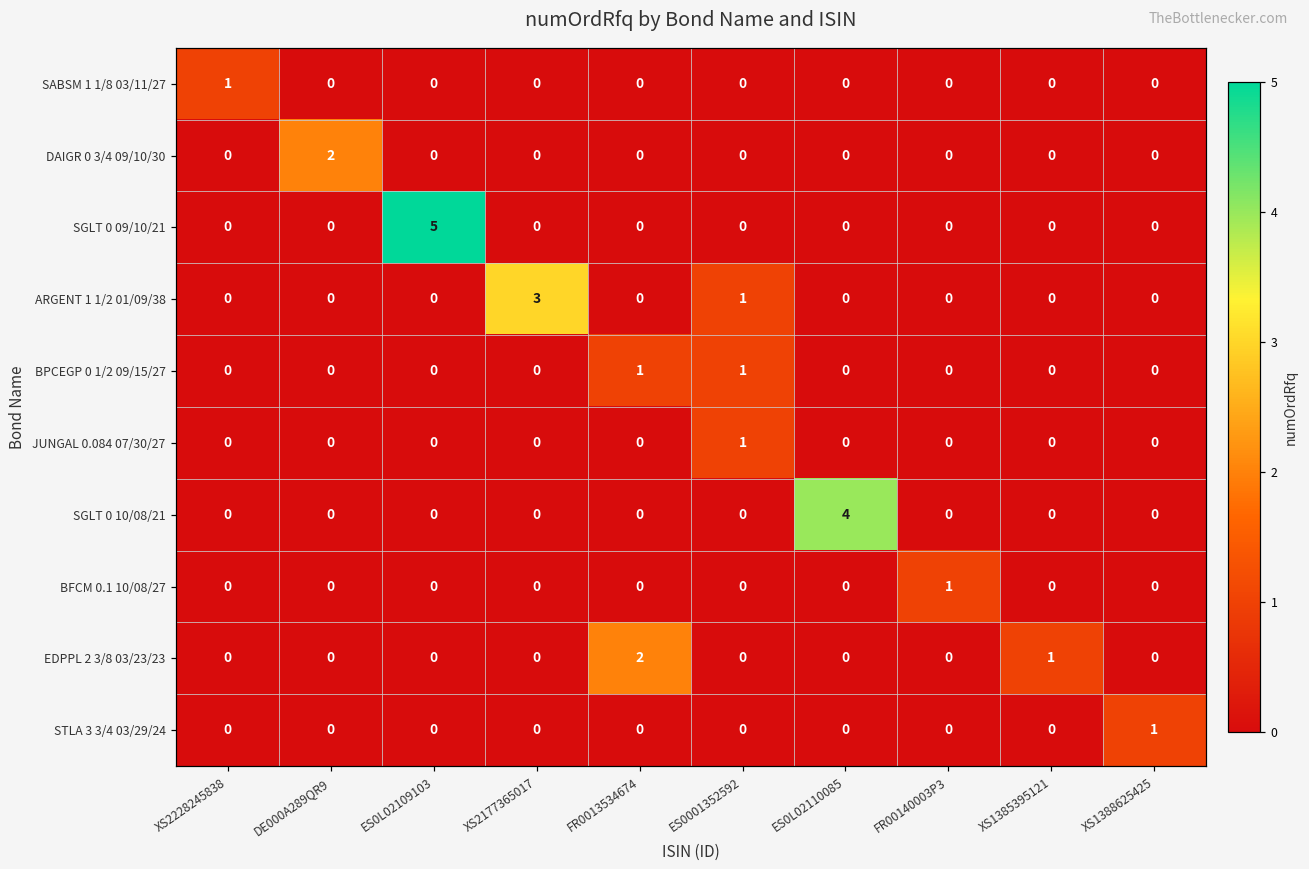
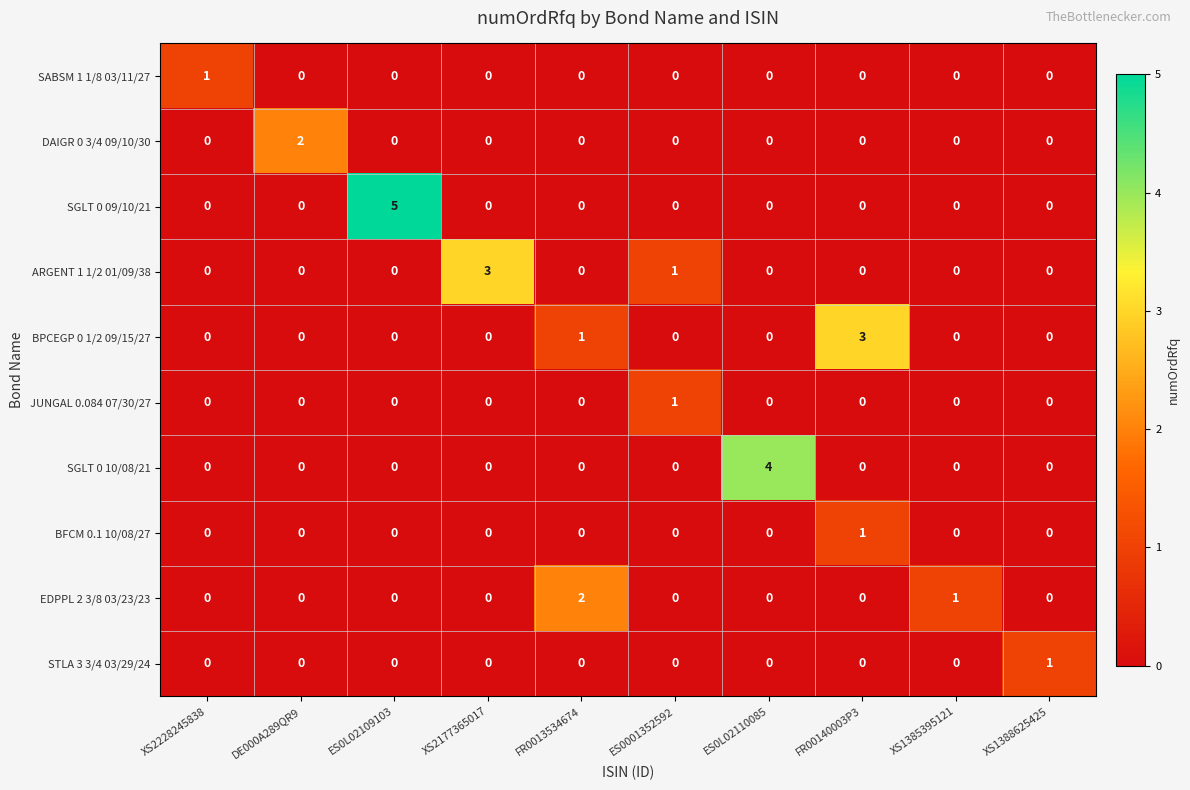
BPCEGP 0 1/2 09/15/27, ES0001352592: 1 -> 0
BPCEGP 0 1/2 09/15/27, FR00140003P3: 0 -> 3
